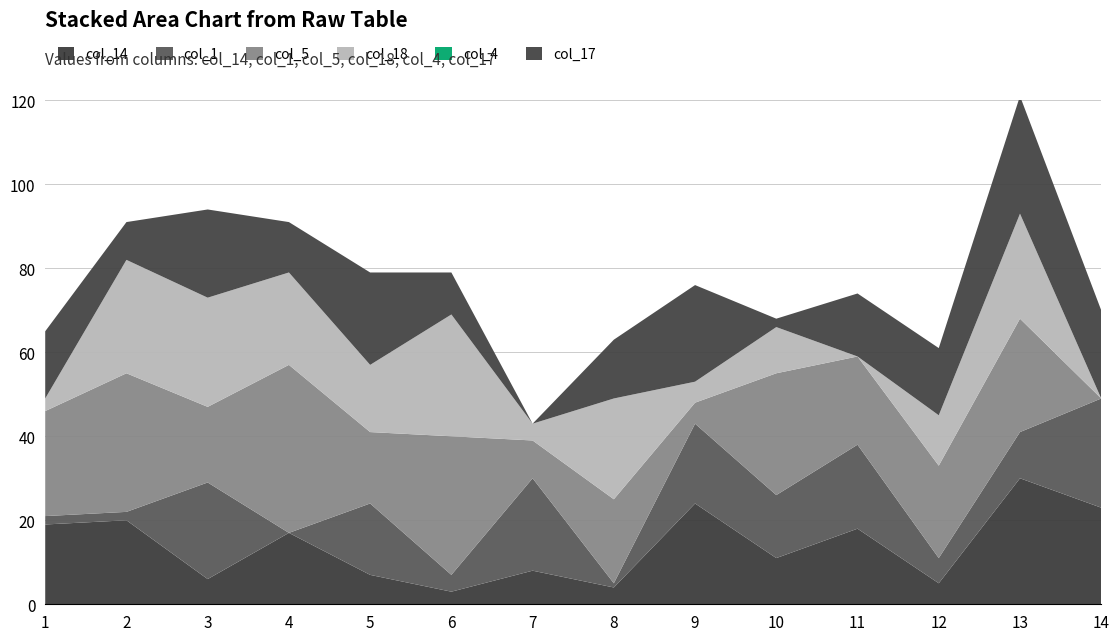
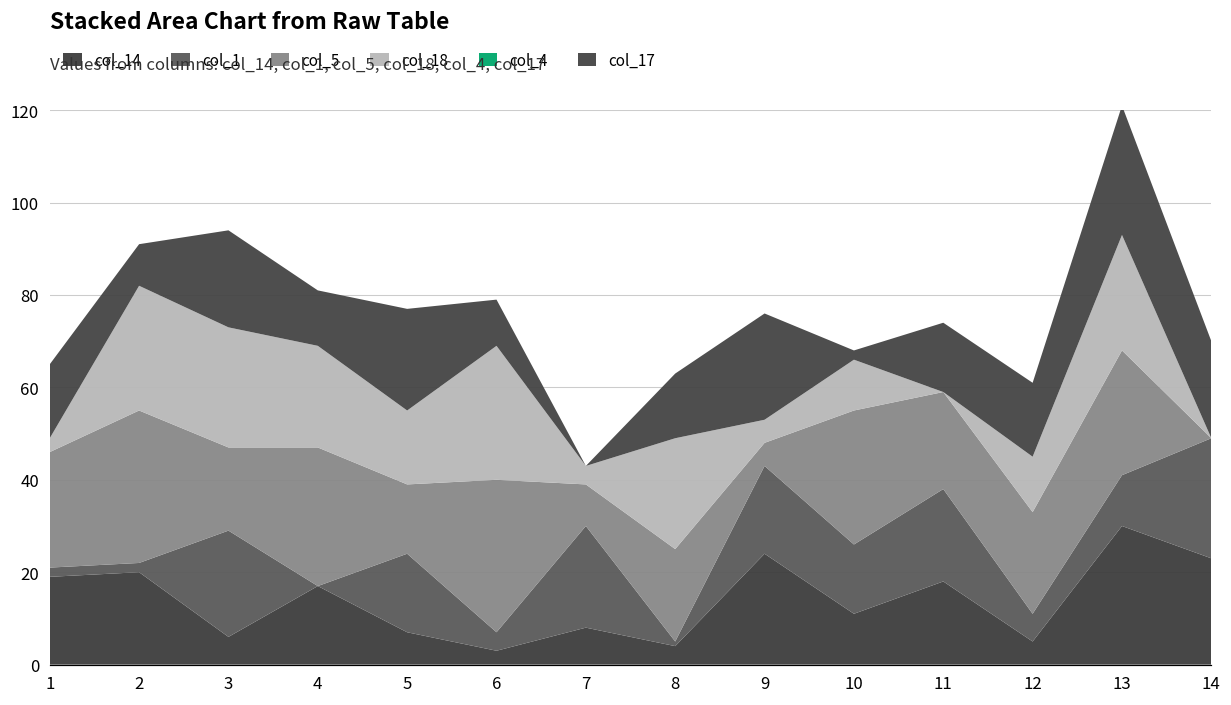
col_5, 4: 40 -> 30
col_5, 5: 17 -> 15
